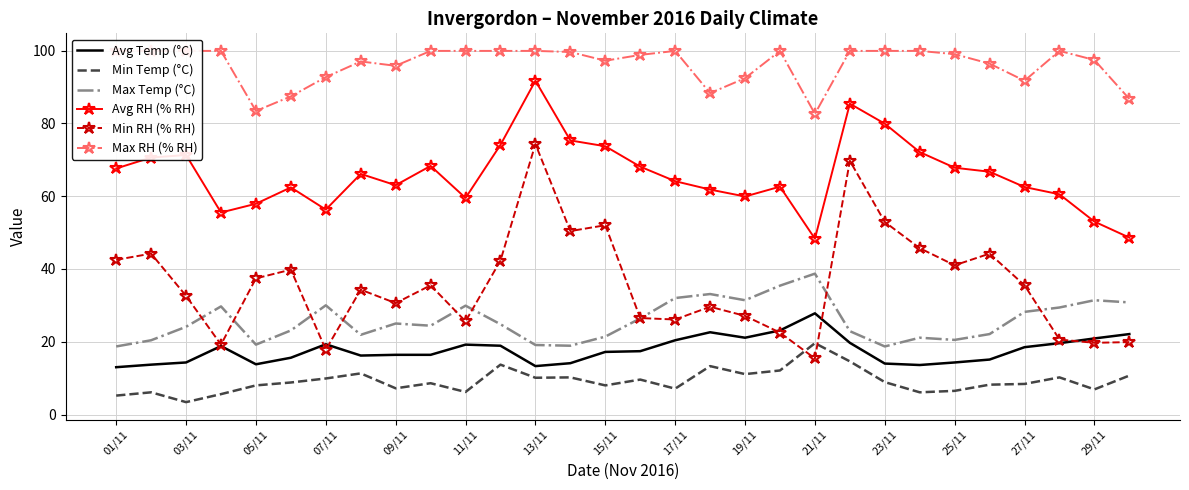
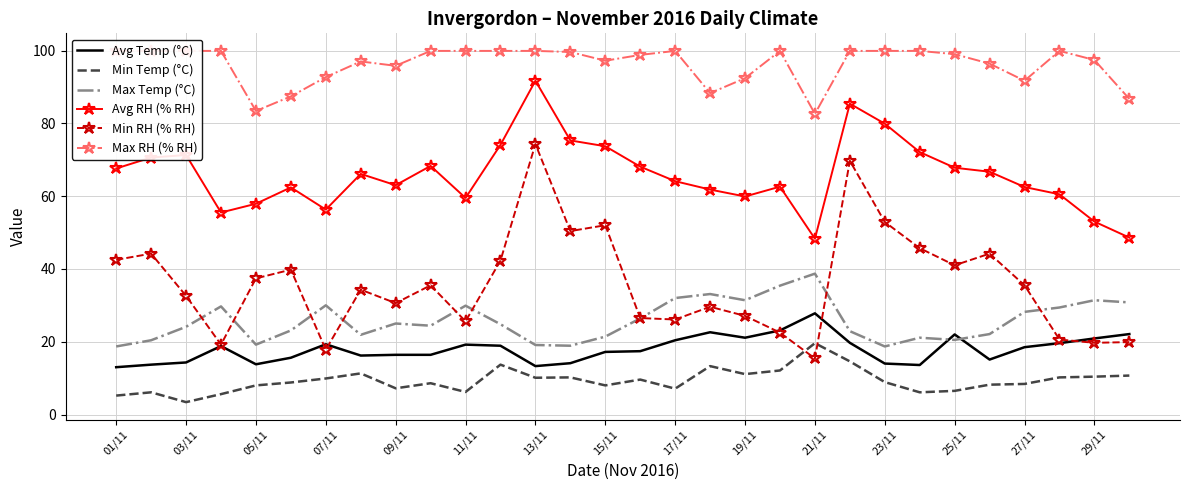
Avg Temp (°C), 25/11: 14 -> 22
Min Temp (°C), 29/11: 7 -> 10
